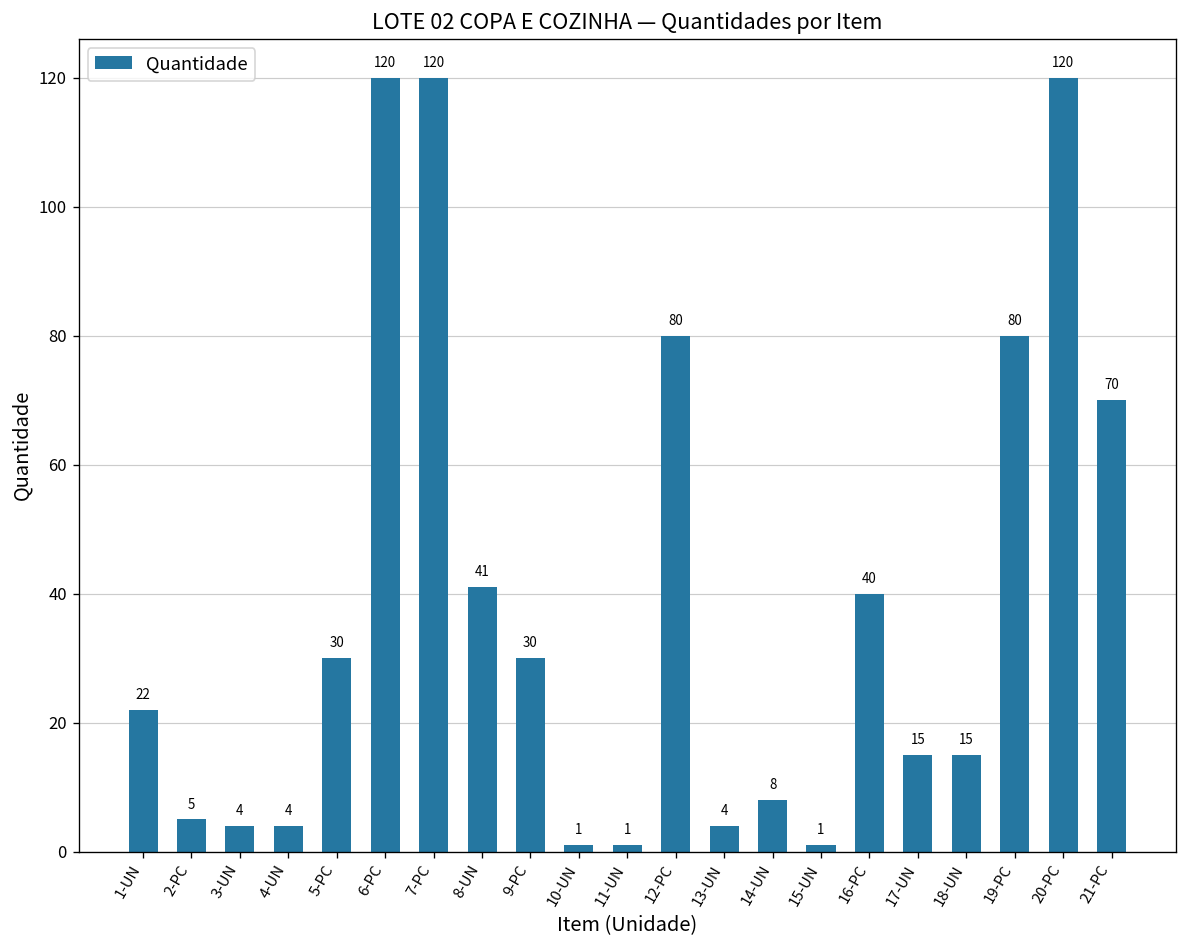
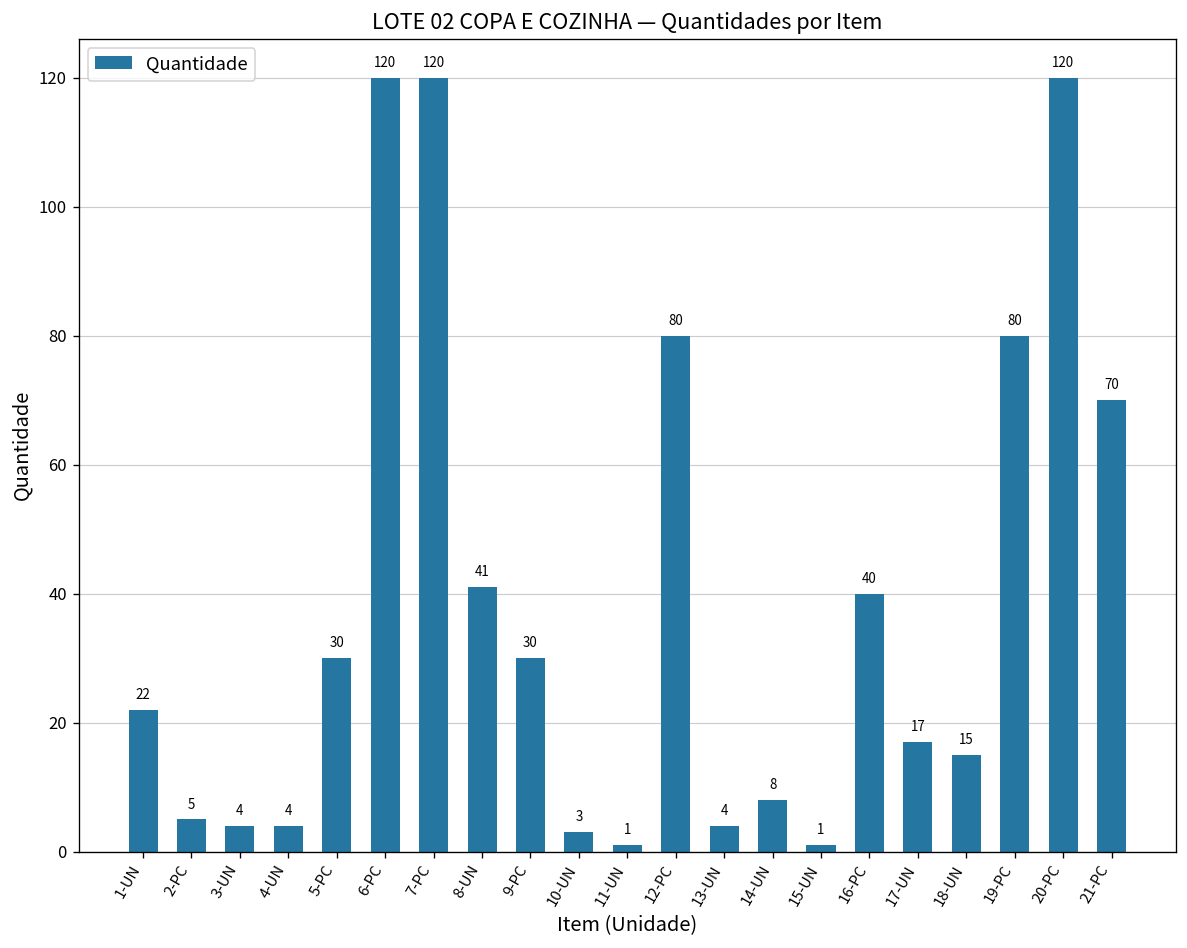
10-UN: 1 -> 3
17-UN: 15 -> 17
